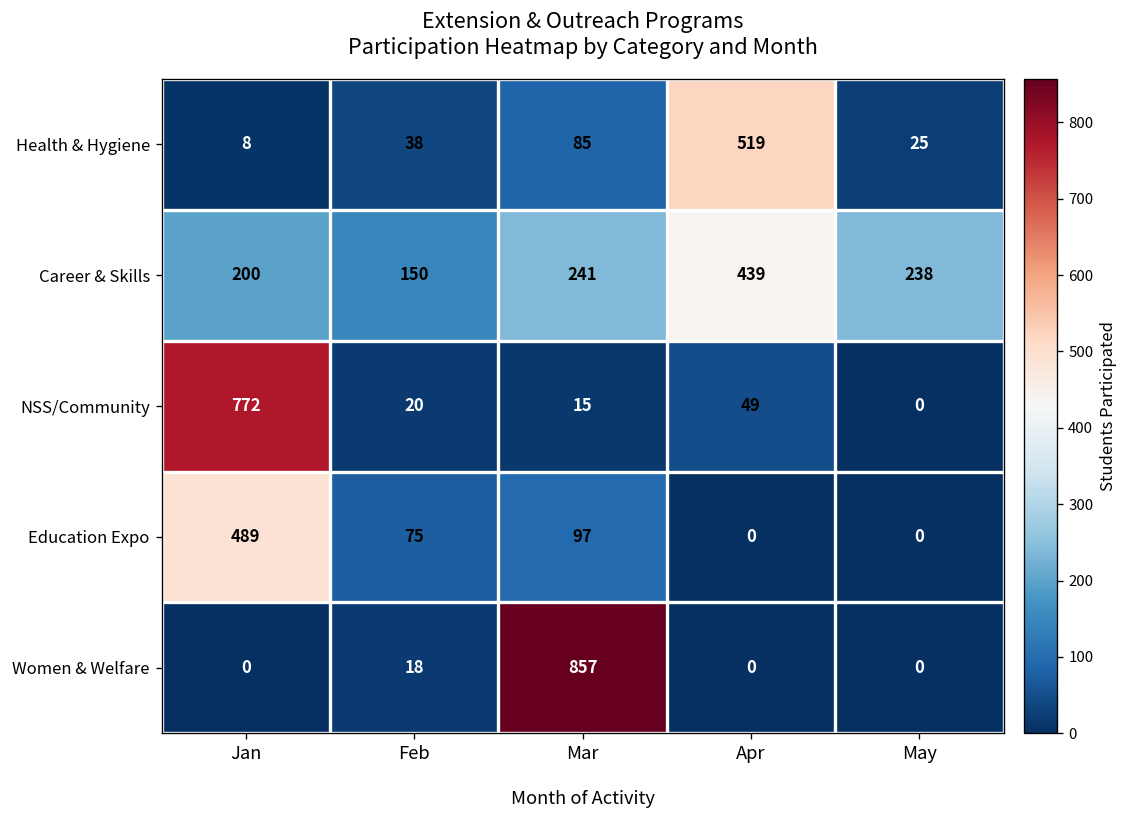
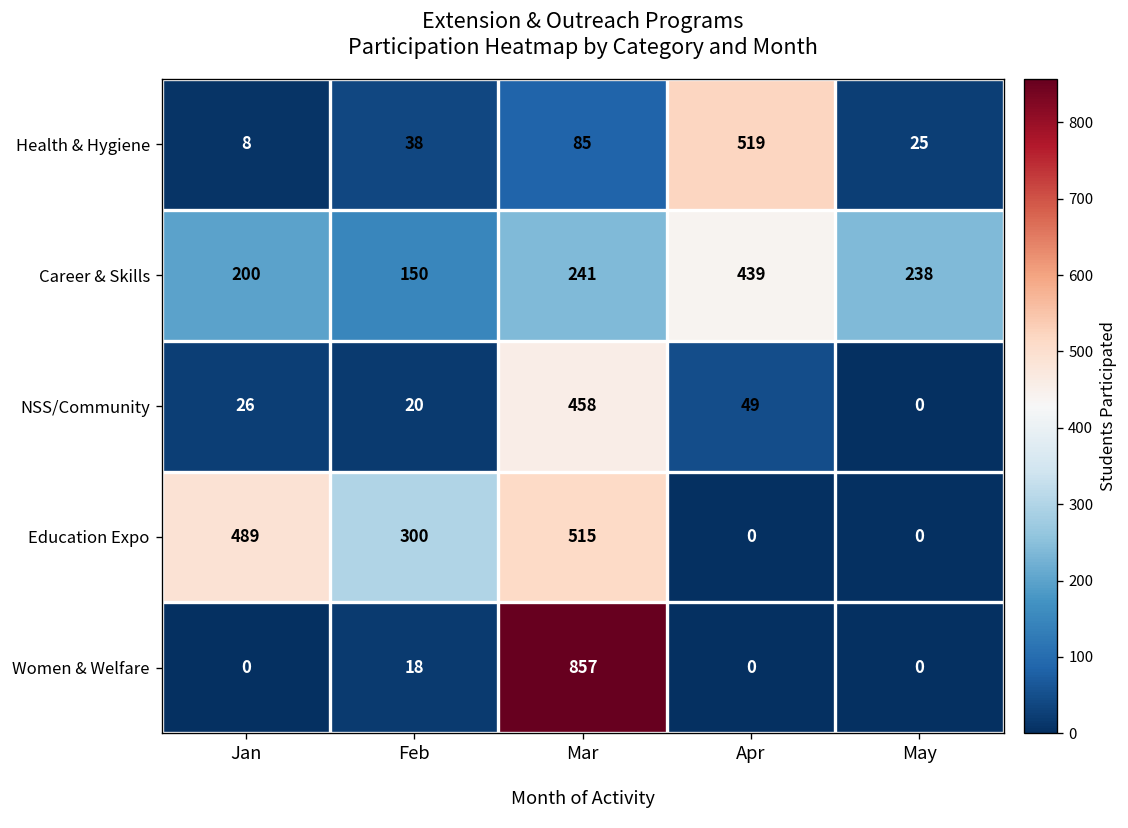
NSS/Community, Jan: 772 -> 26
NSS/Community, Mar: 15 -> 458
Education Expo, Feb: 75 -> 300
Education Expo, Mar: 97 -> 515
